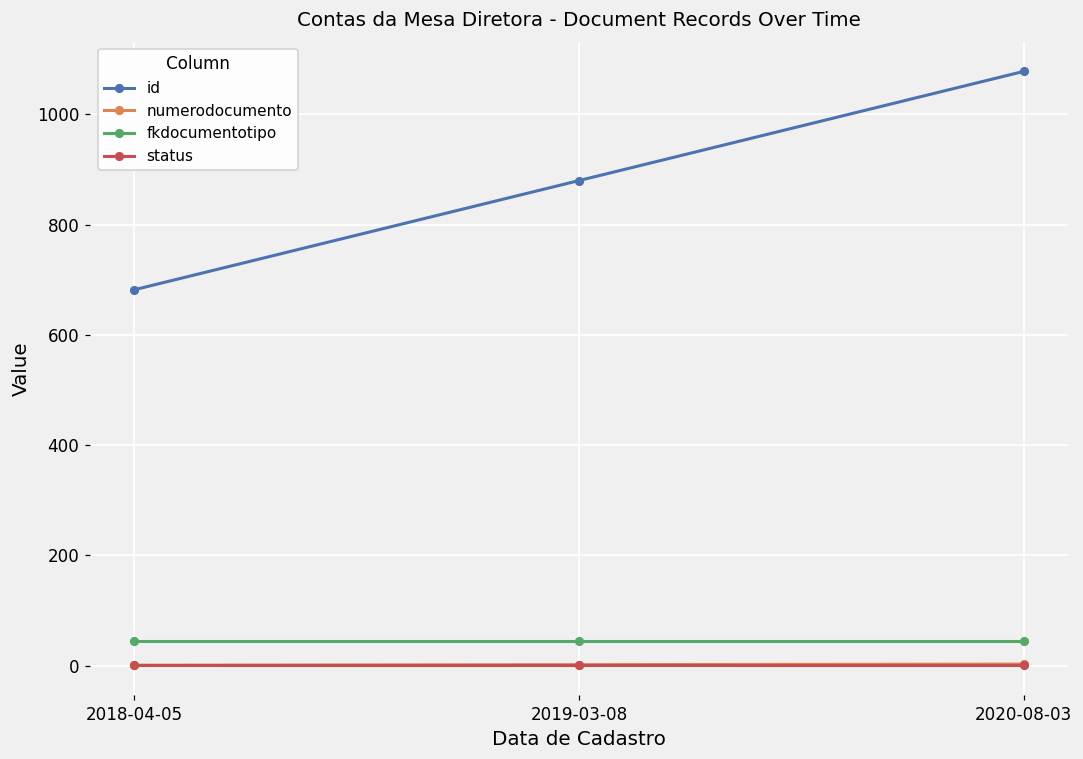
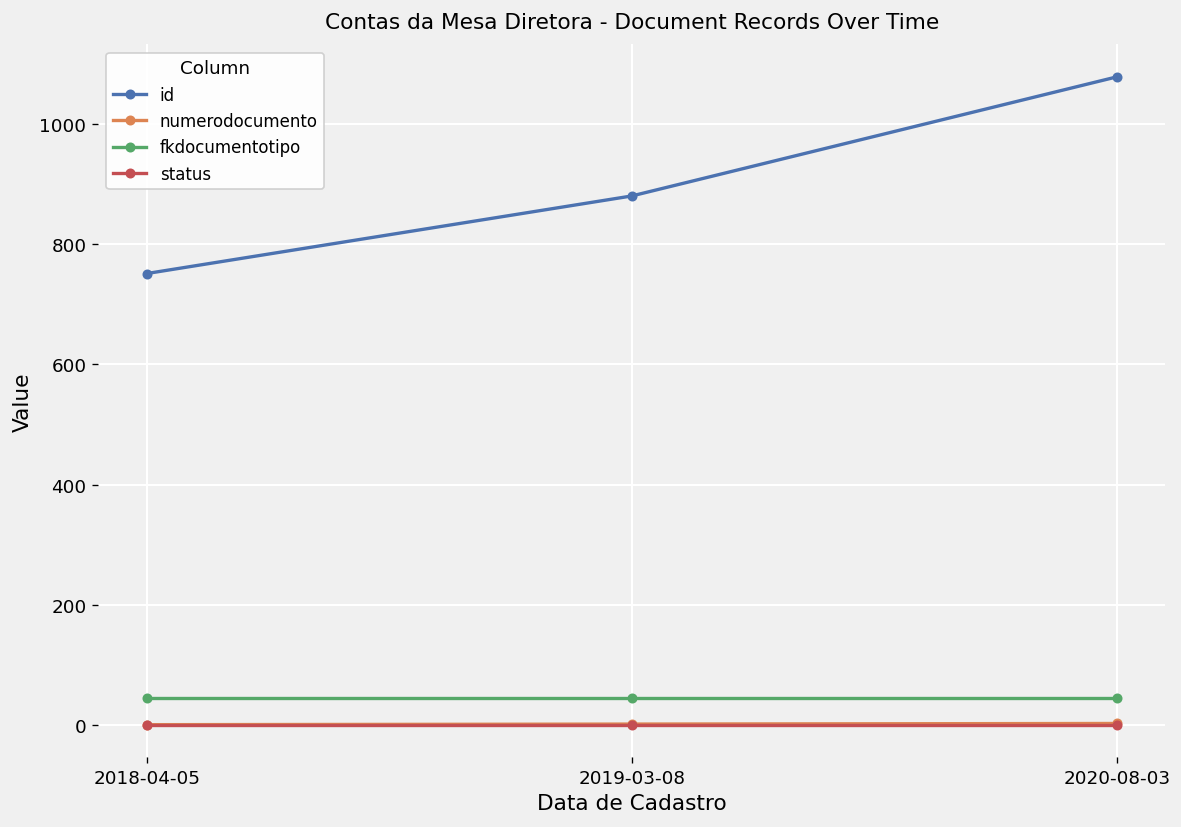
id, 2018-04-05: 680 -> 750
